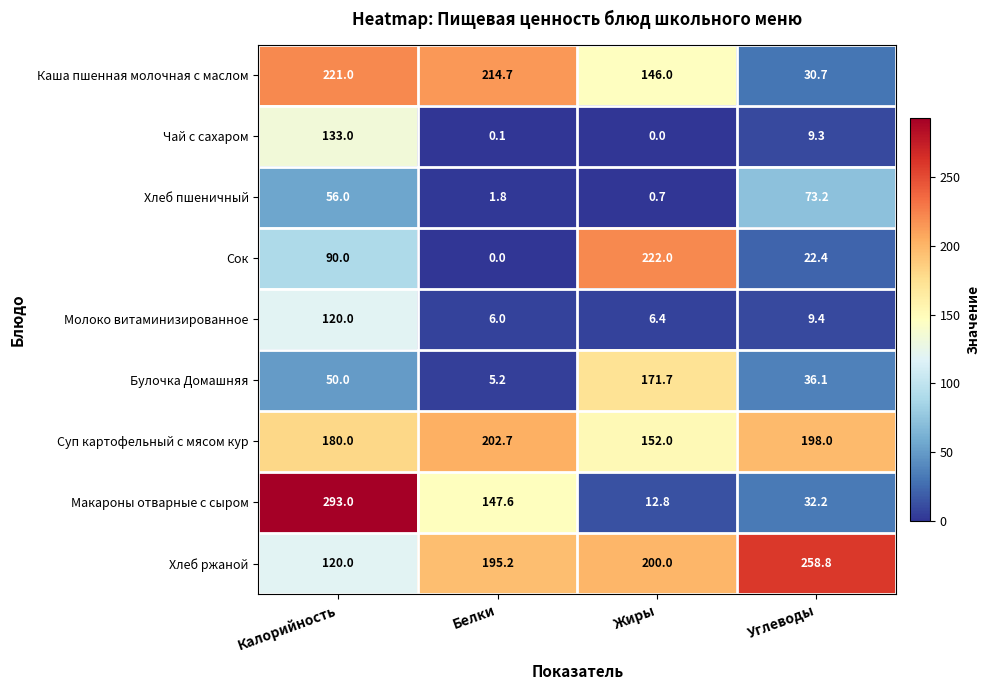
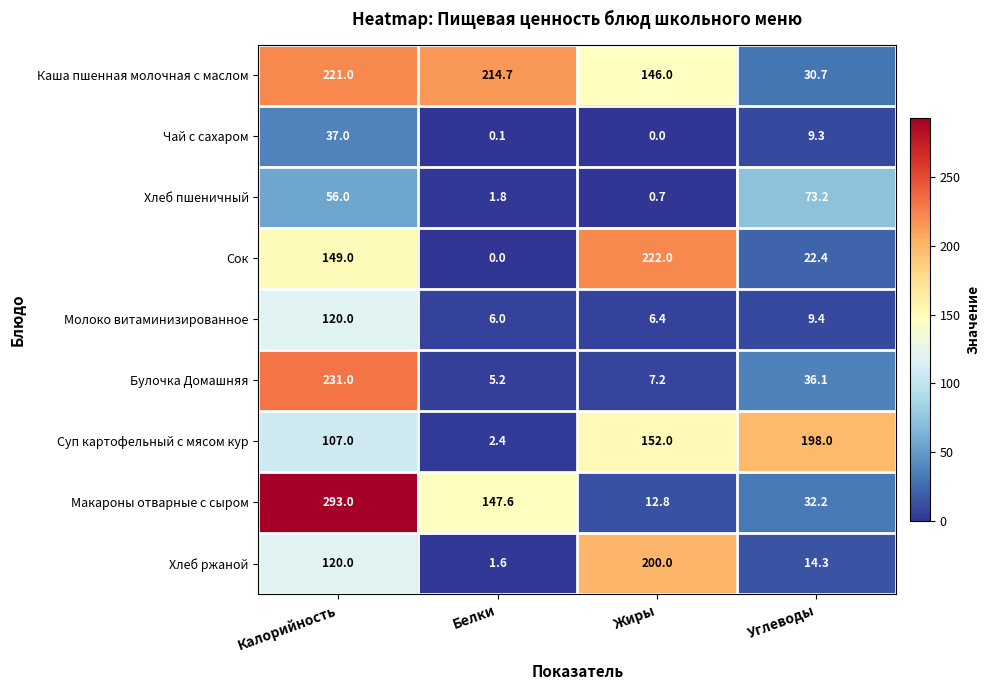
Чай с сахаром, Калорийность: 133.0 -> 37.0
Сок, Калорийность: 90.0 -> 149.0
Булочка Домашняя, Калорийность: 50.0 -> 231.0
Булочка Домашняя, Жиры: 171.7 -> 7.2
Суп картофельный с мясом кур, Калорийность: 180.0 -> 107.0
Суп картофельный с мясом кур, Белки: 202.7 -> 2.4
Хлеб ржаной, Белки: 195.2 -> 1.6
Хлеб ржаной, Углеводы: 258.8 -> 14.3
